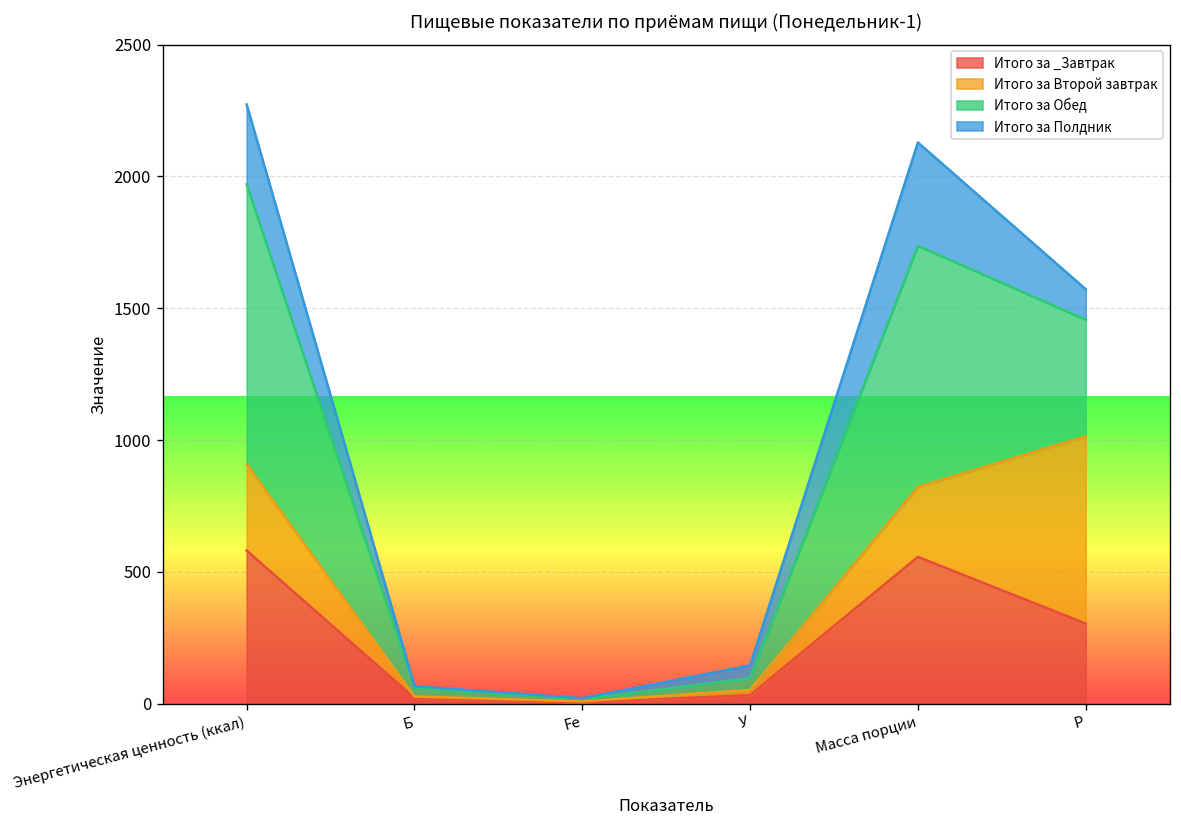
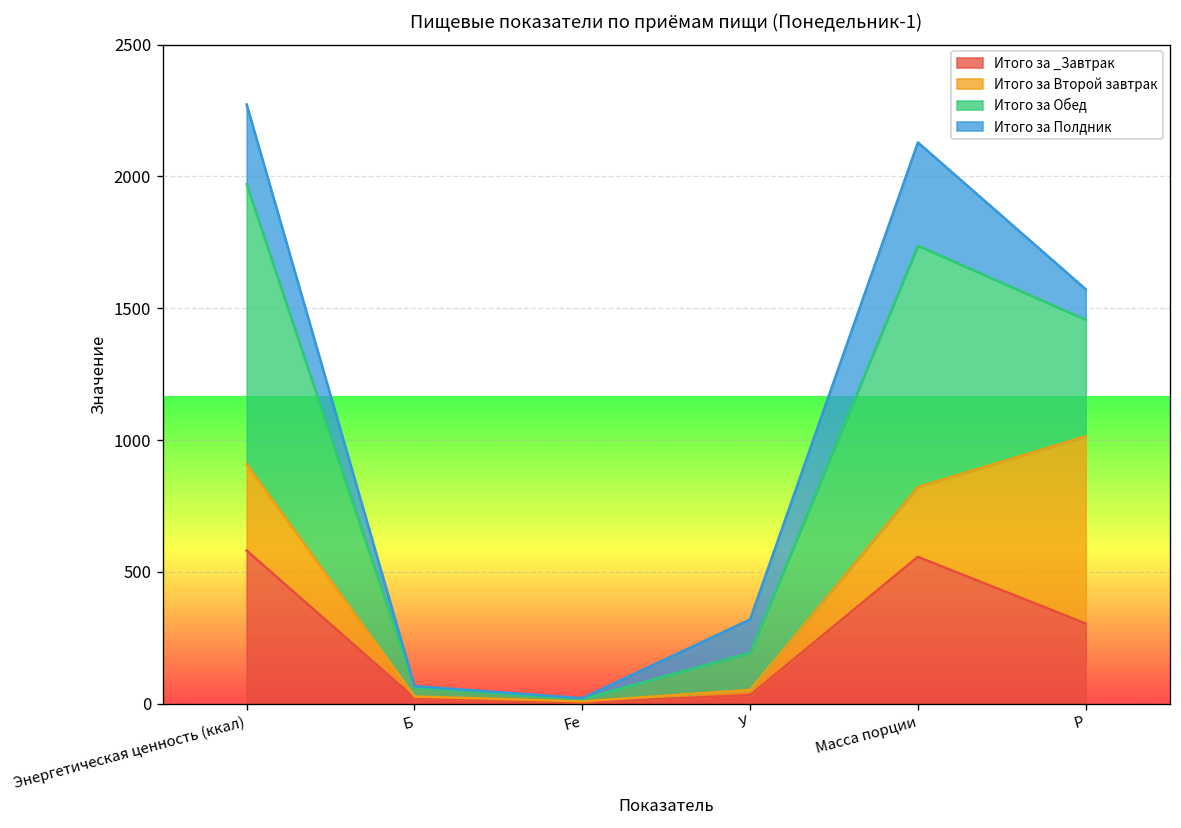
Итого за Обед, У: 40 -> 140
Итого за Полдник, У: 50 -> 130
